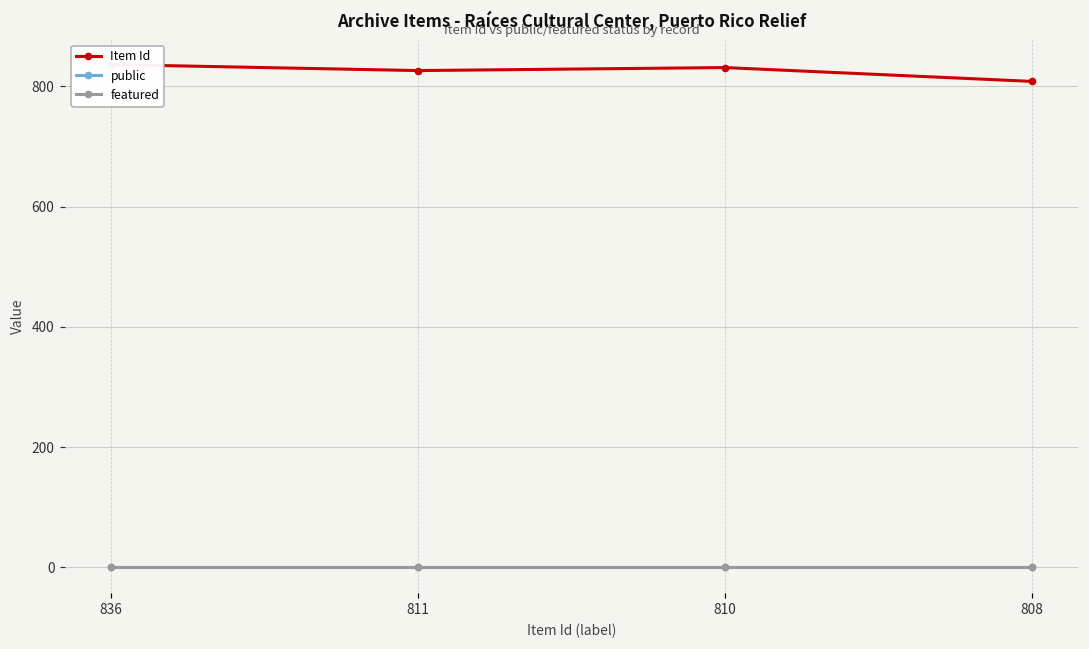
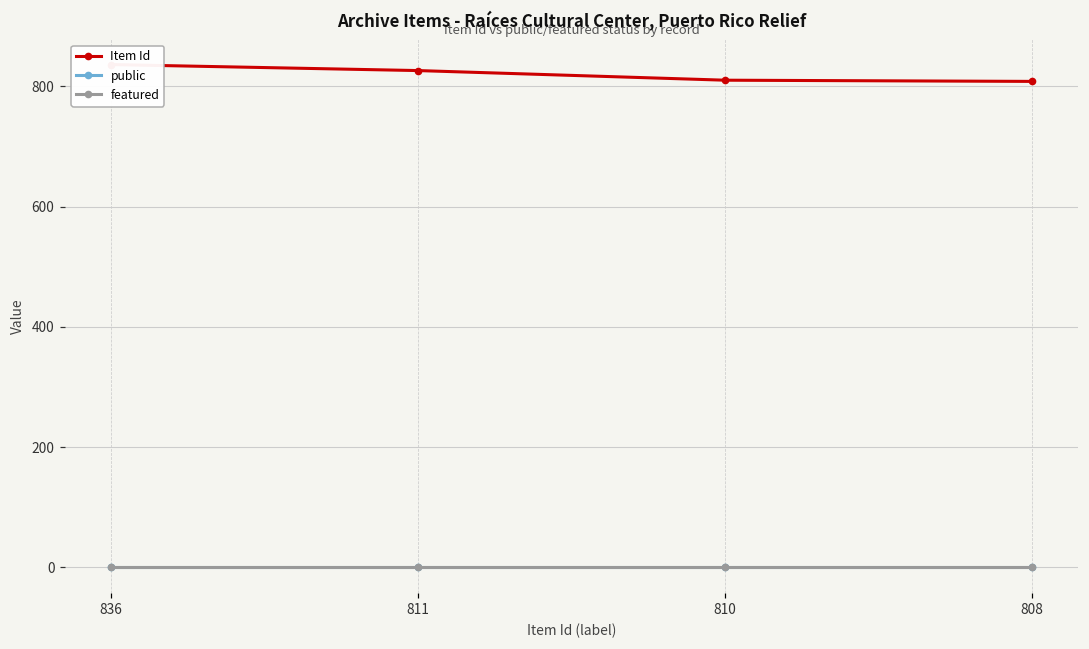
Item Id, 810: 830 -> 810
